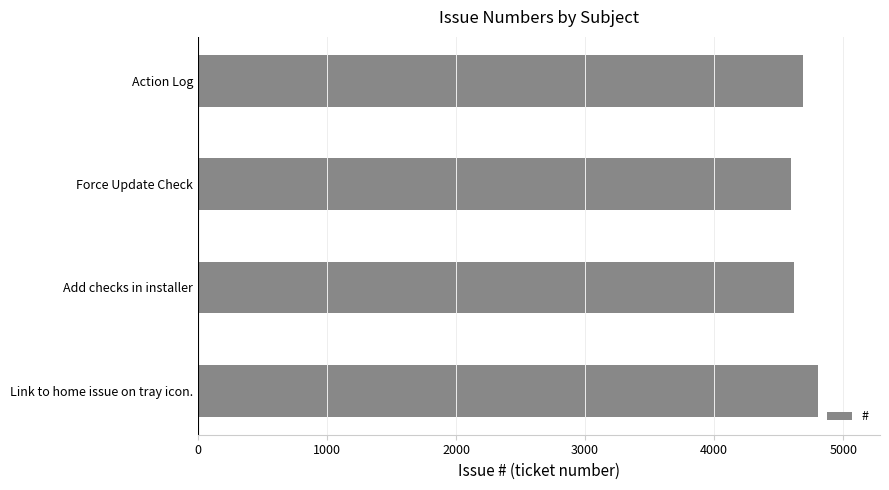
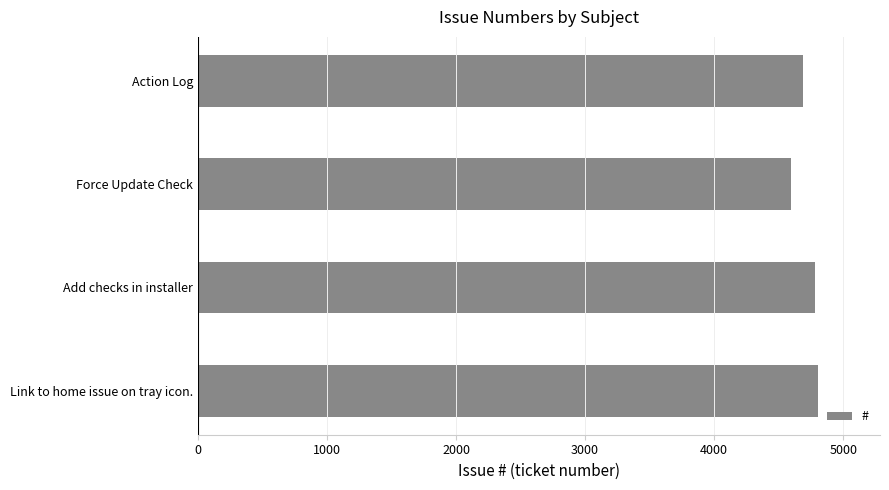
Add checks in installer: 4620 -> 4780
